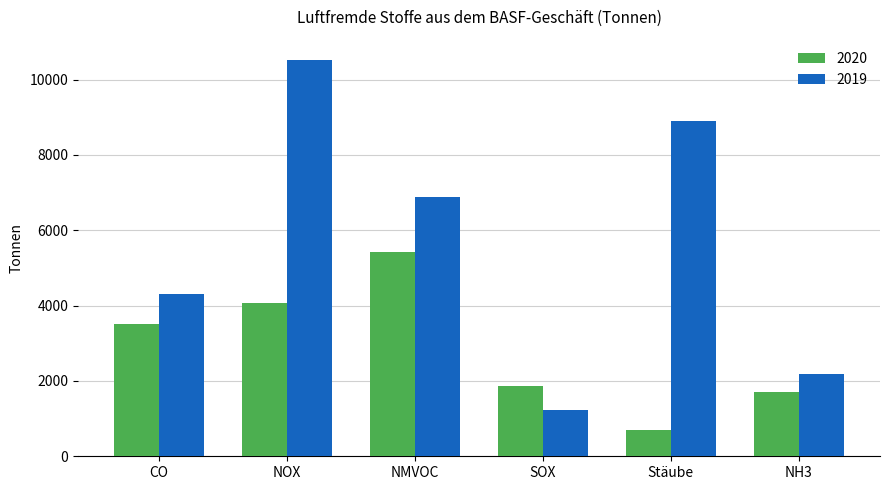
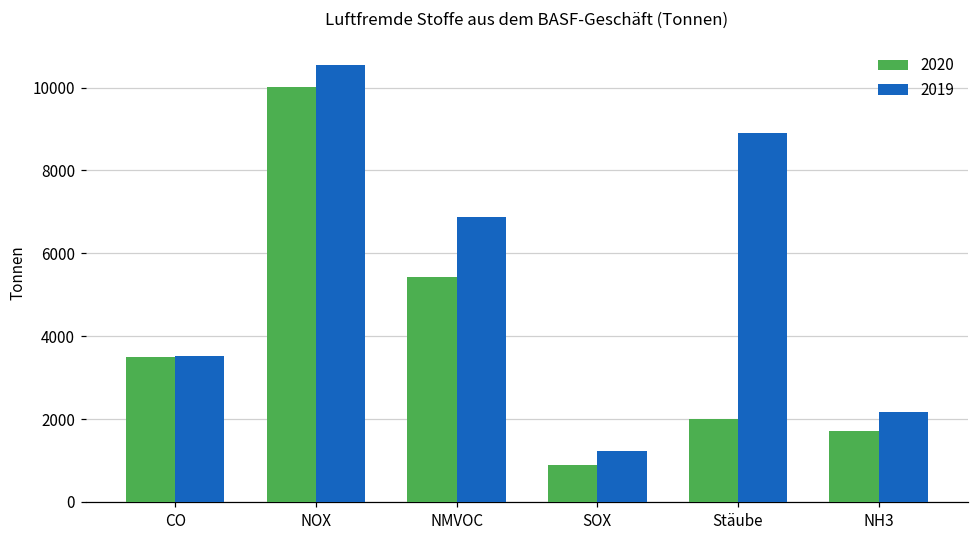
2019, CO: 4300 -> 3500
2020, NOX: 4100 -> 10000
2020, SOX: 1900 -> 900
2020, Stäube: 700 -> 2000
